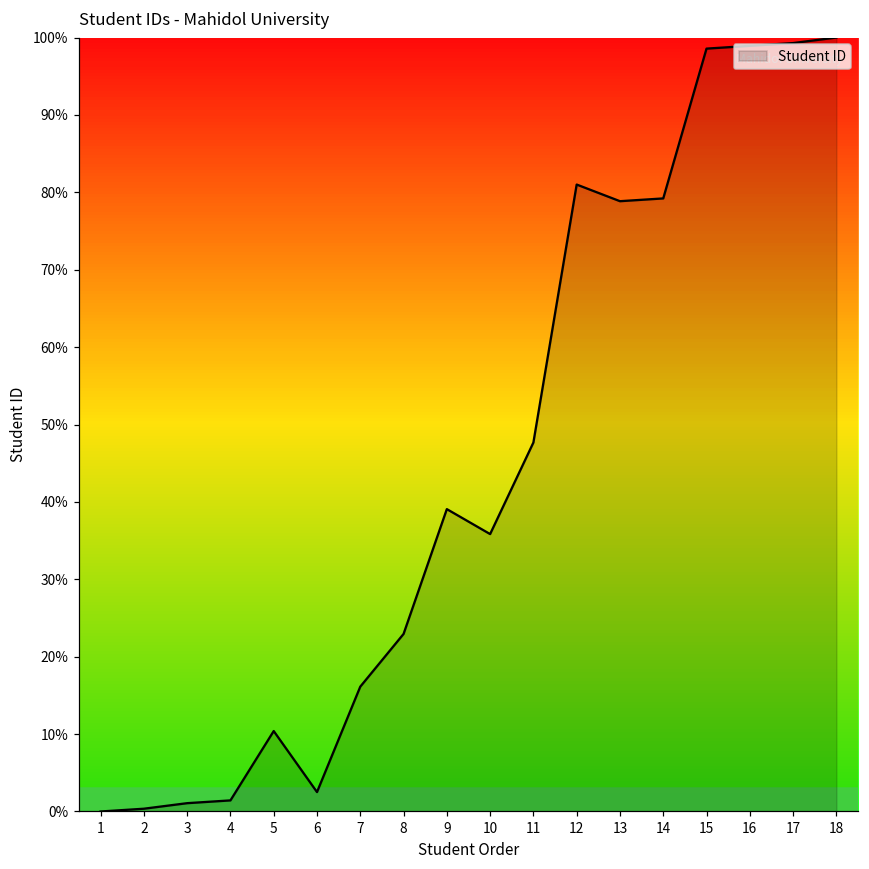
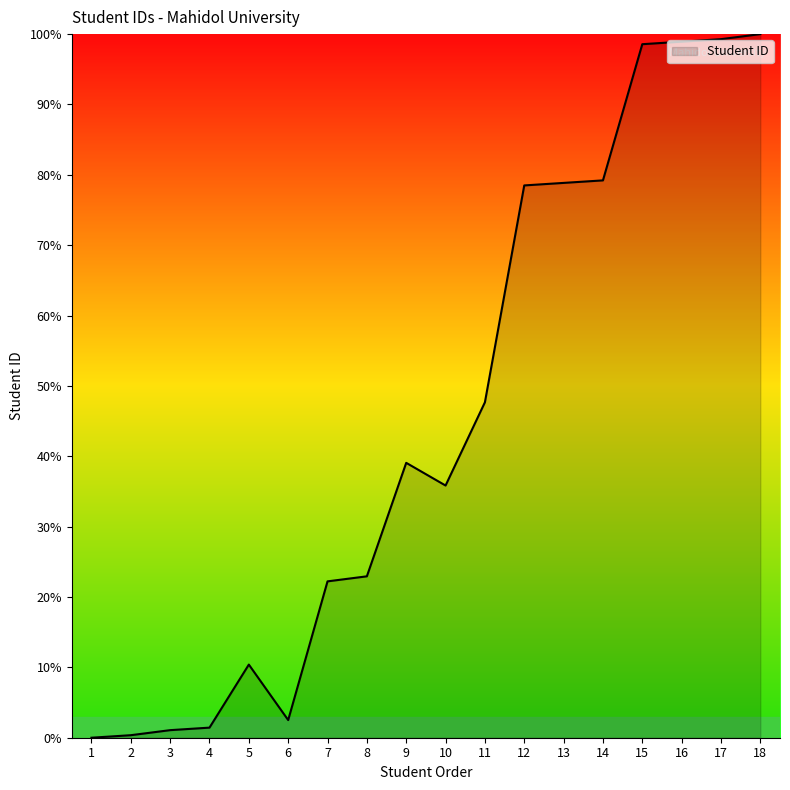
7: 16% -> 22%
12: 81% -> 78%
